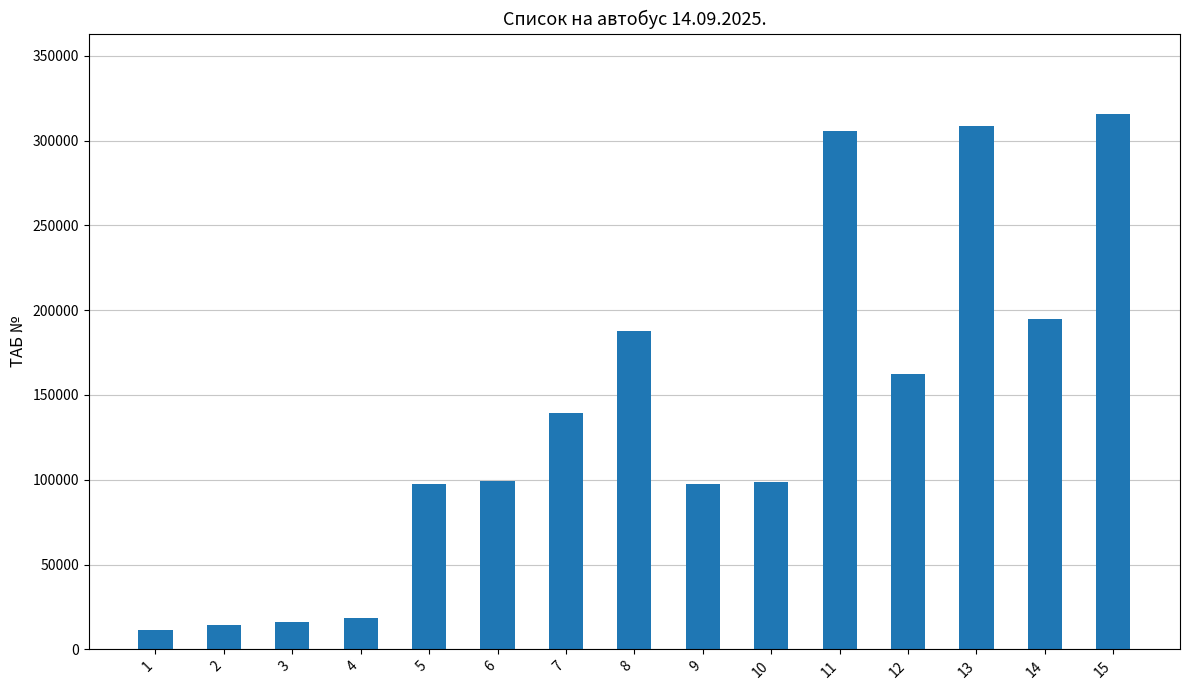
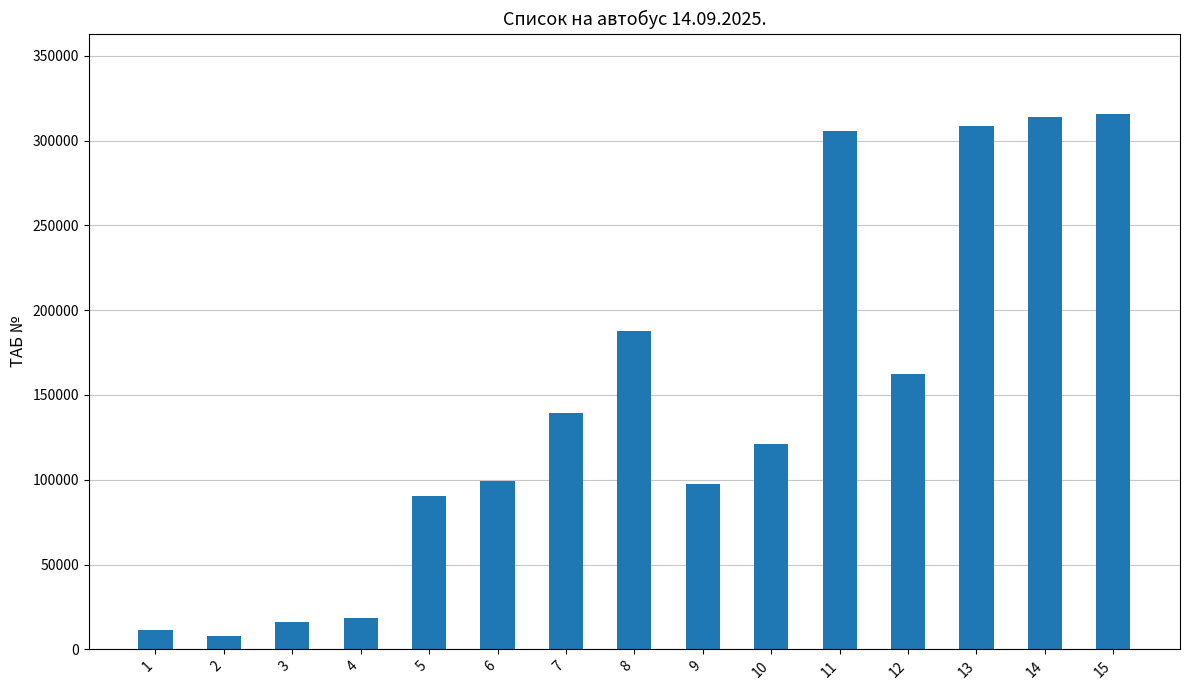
2: 14000 -> 8000
5: 98000 -> 90000
10: 99000 -> 121000
14: 195000 -> 314000
